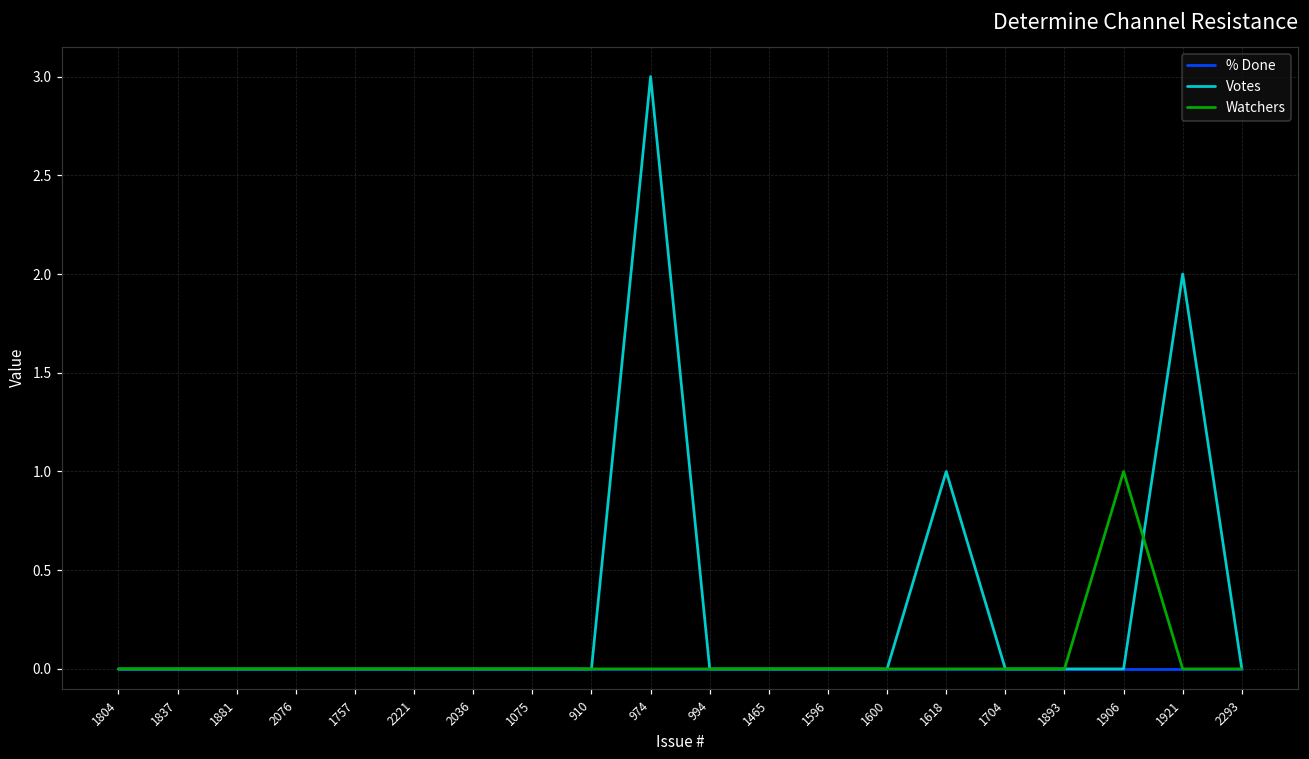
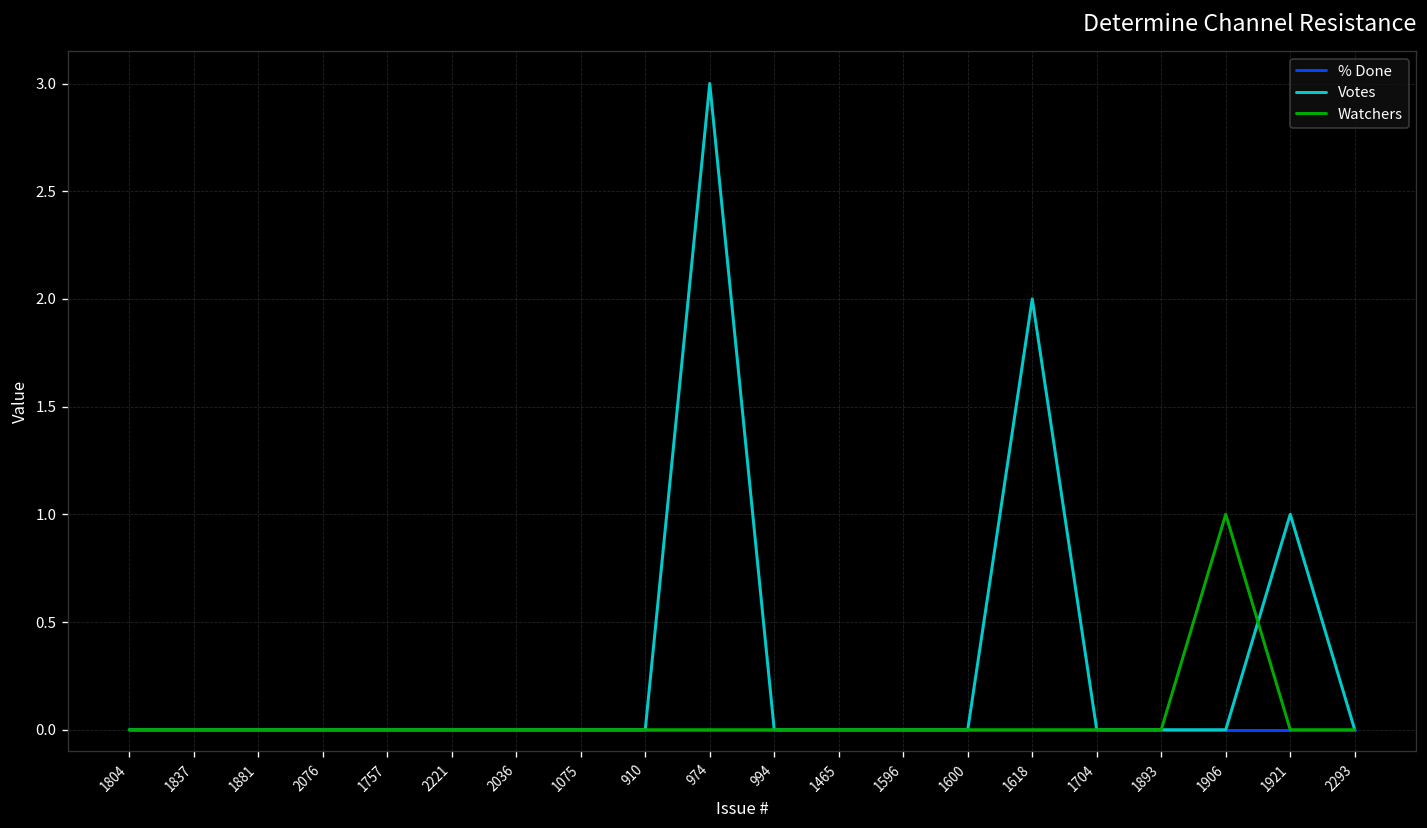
Votes, 1618: 1 -> 2
Votes, 1921: 2 -> 1
